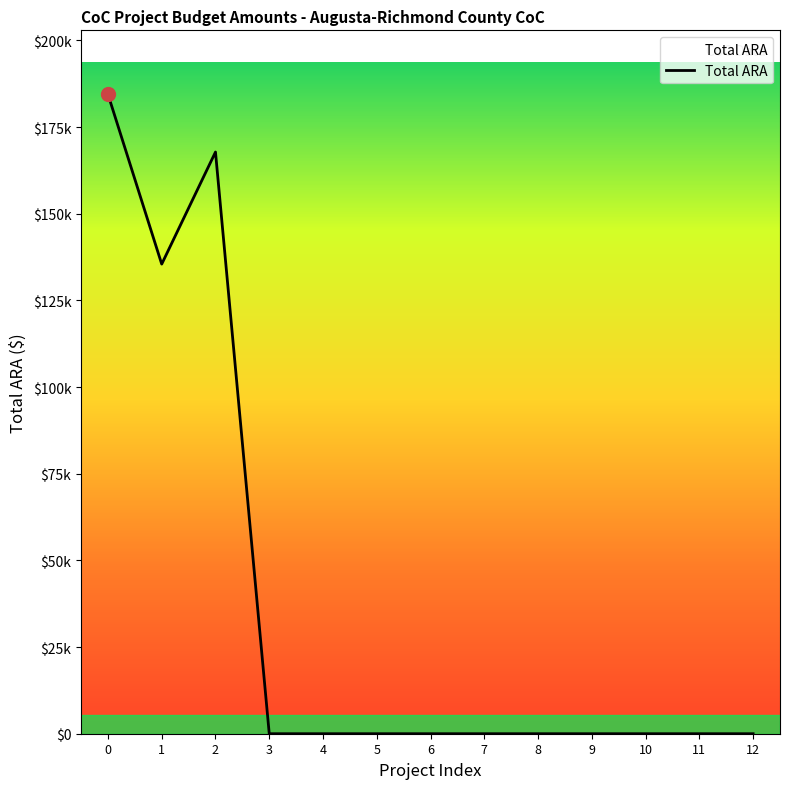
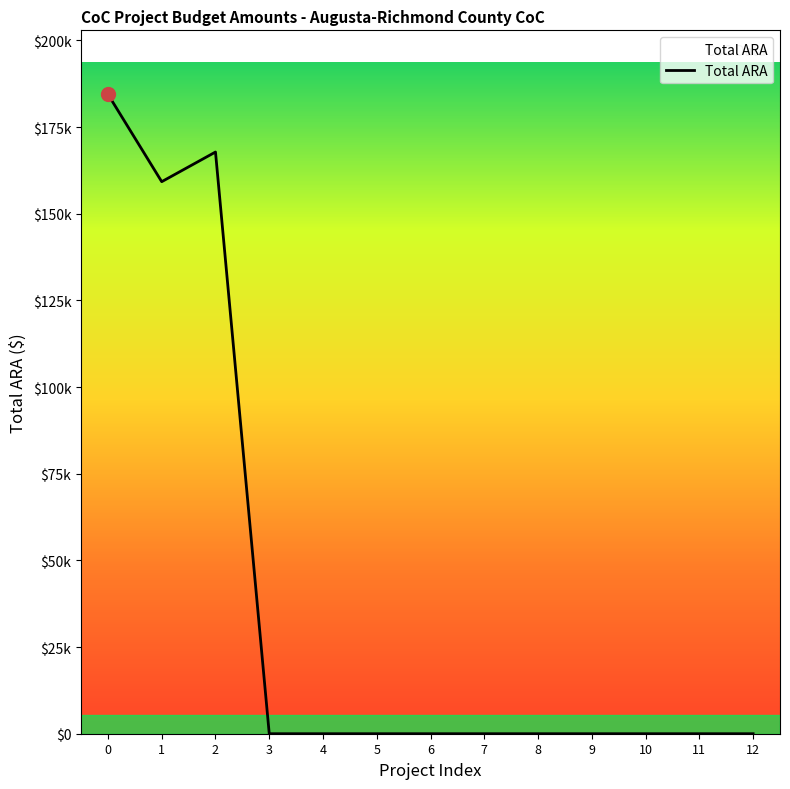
Total ARA, 1: $135000 -> $159000
